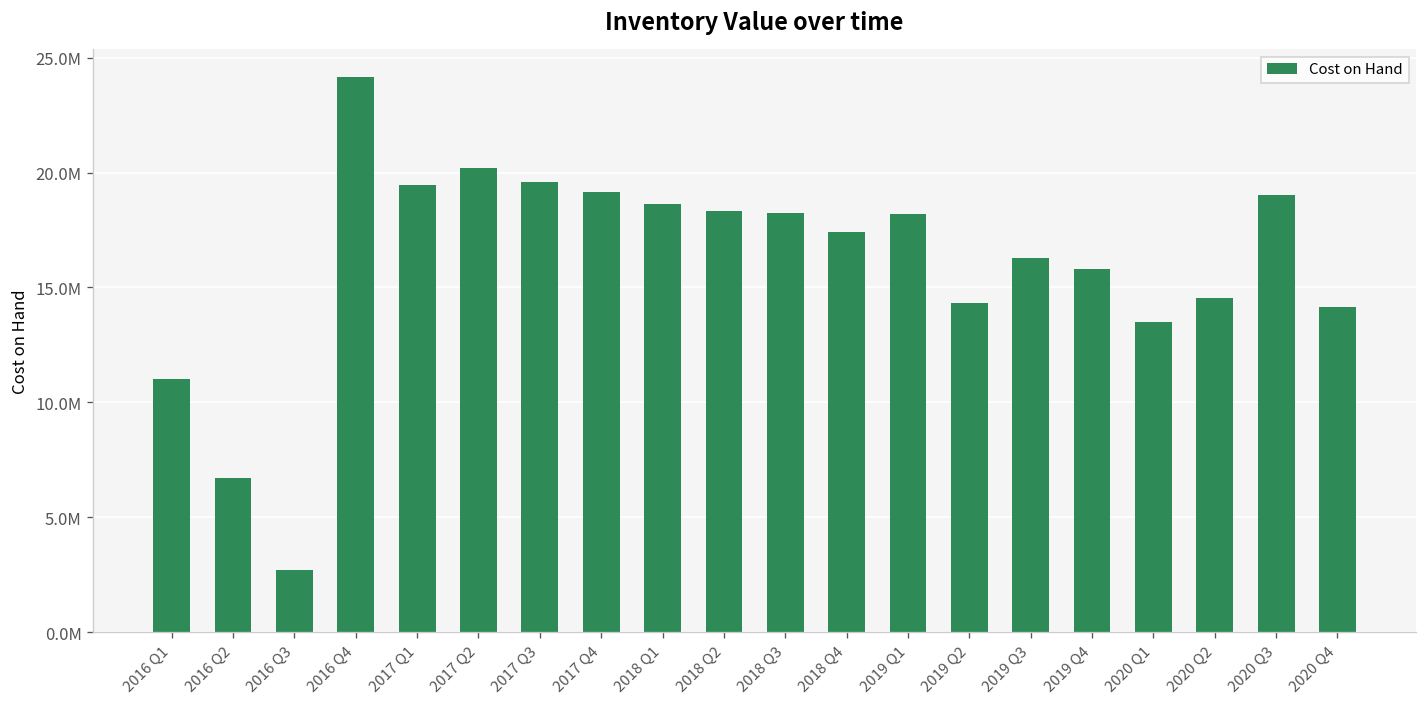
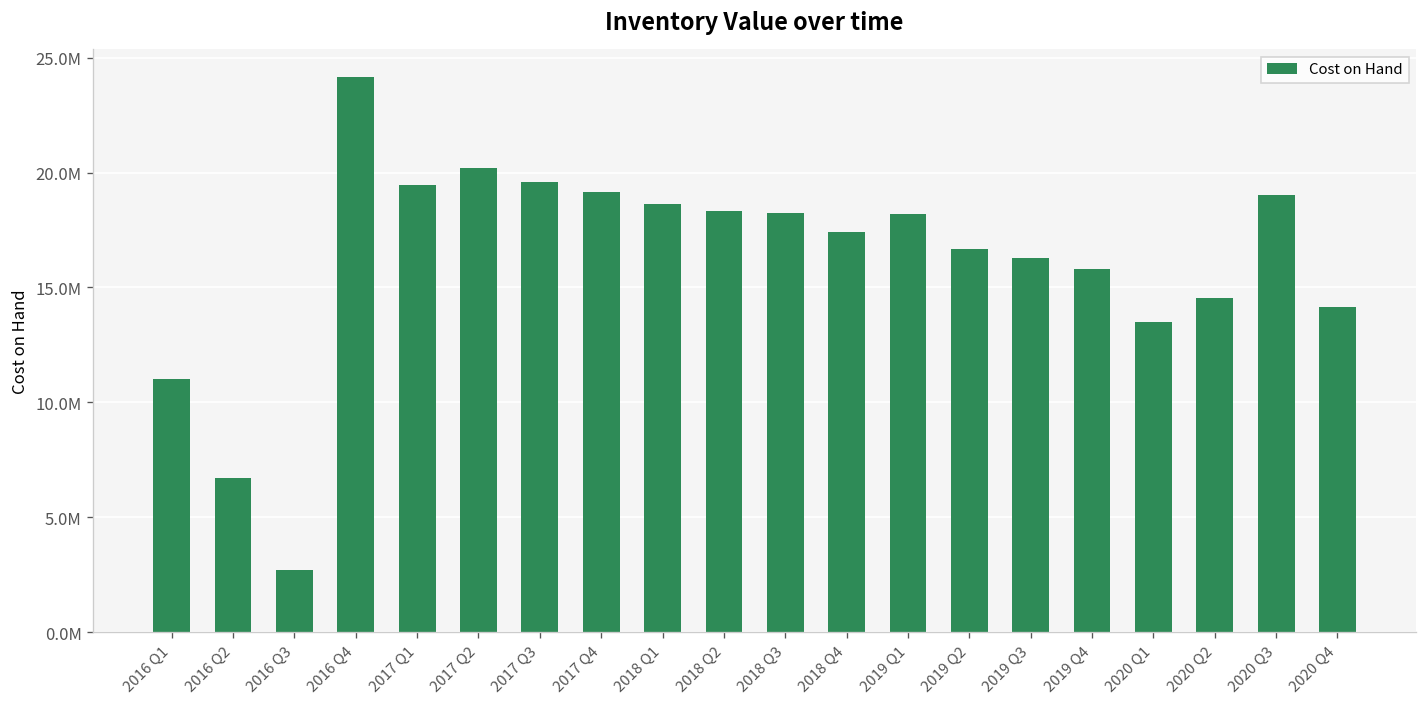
2019 Q2: 14300000 -> 16700000
